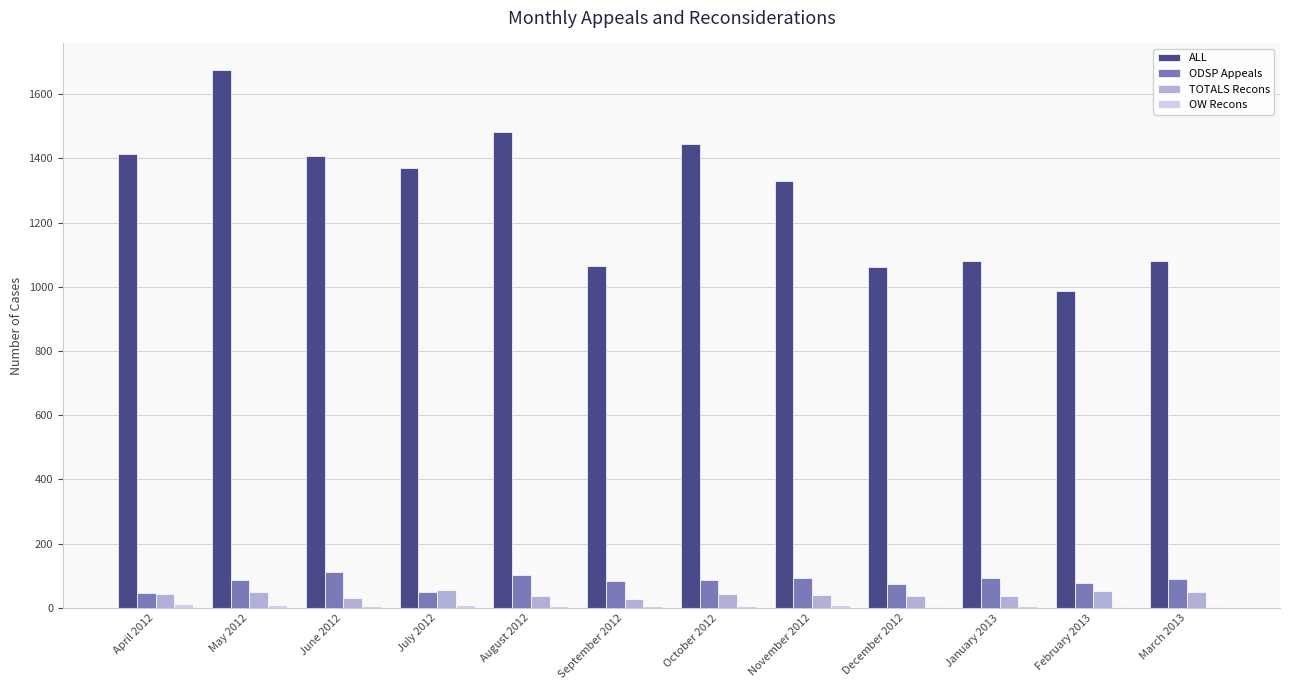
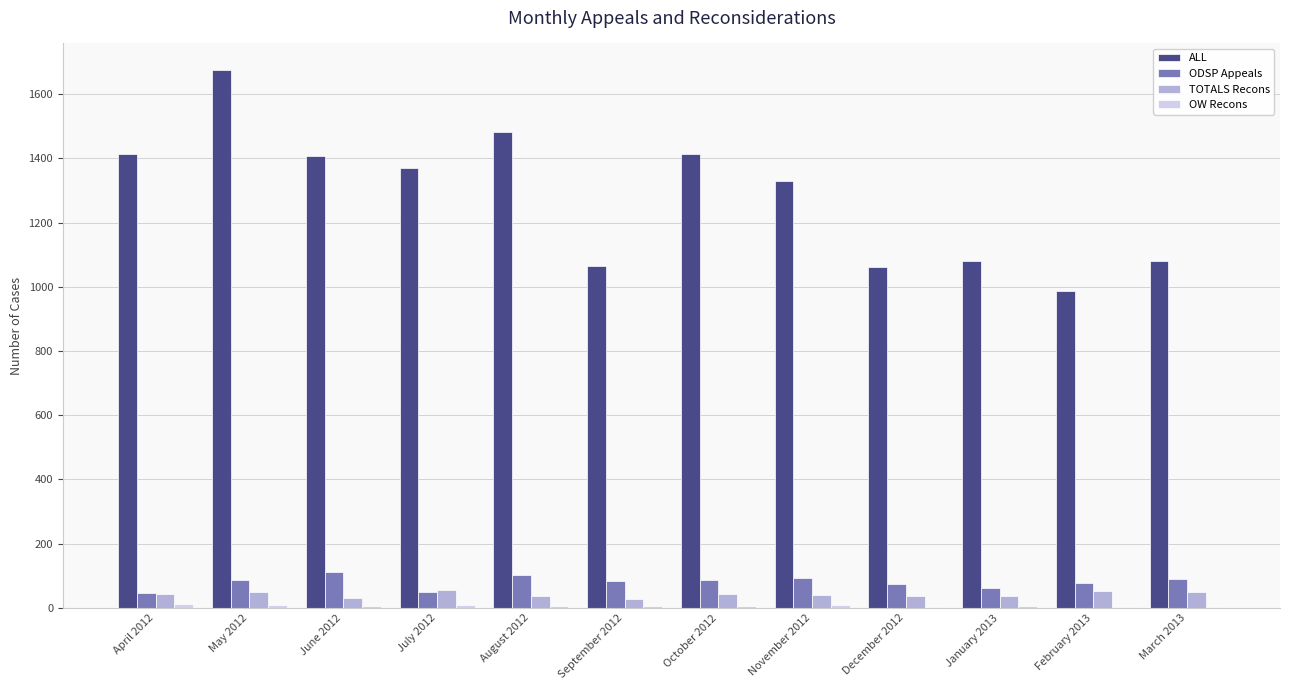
ALL, October 2012: 1450 -> 1410
ODSP Appeals, January 2013: 90 -> 60
